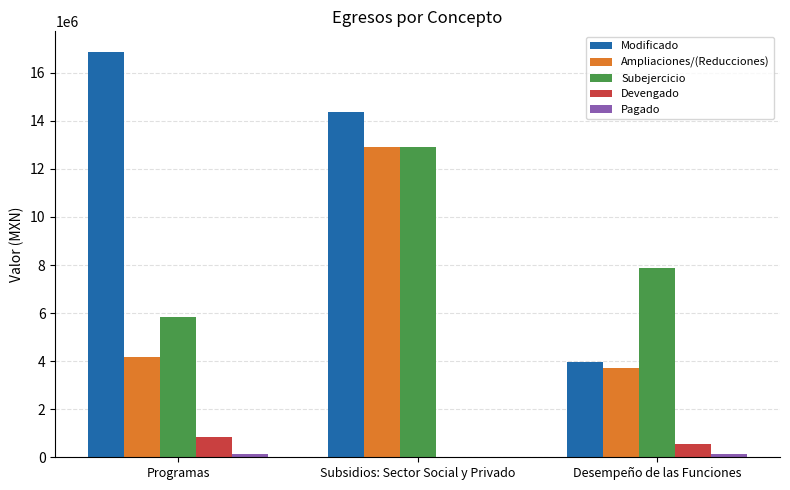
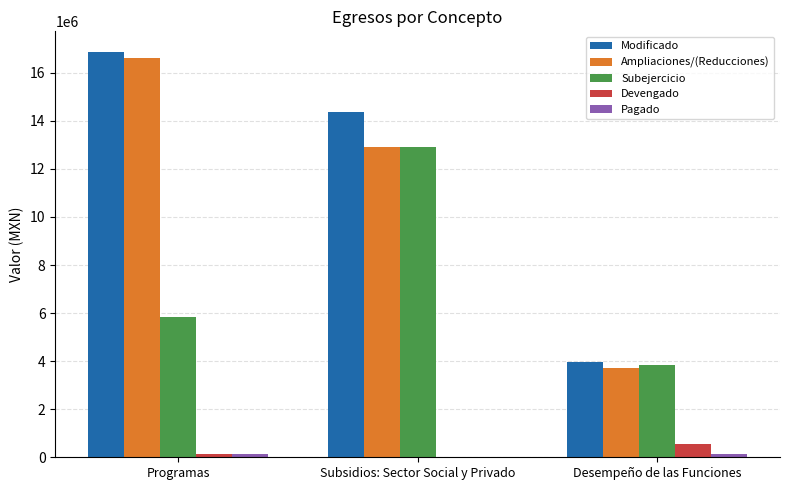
Ampliaciones/(Reducciones), Programas: 4200000 -> 16600000
Devengado, Programas: 800000 -> 100000
Subejercicio, Desempeño de las Funciones: 7900000 -> 3900000
